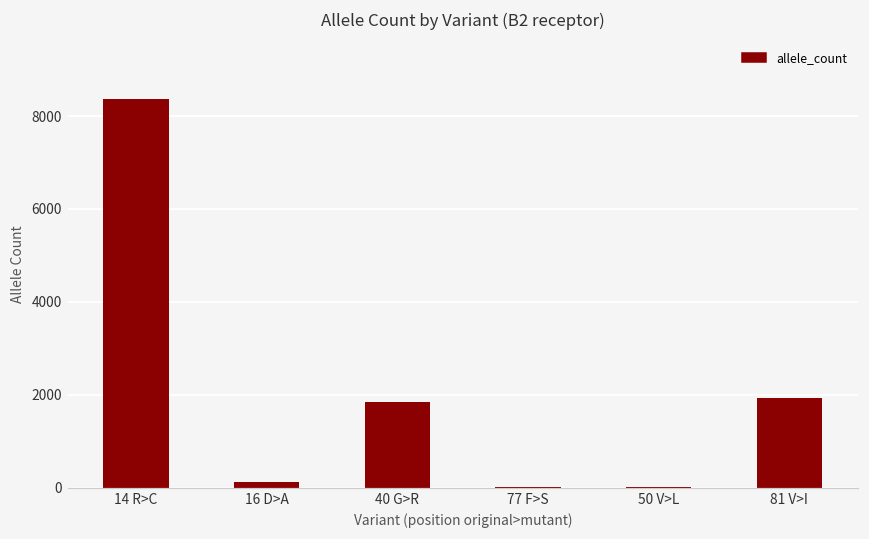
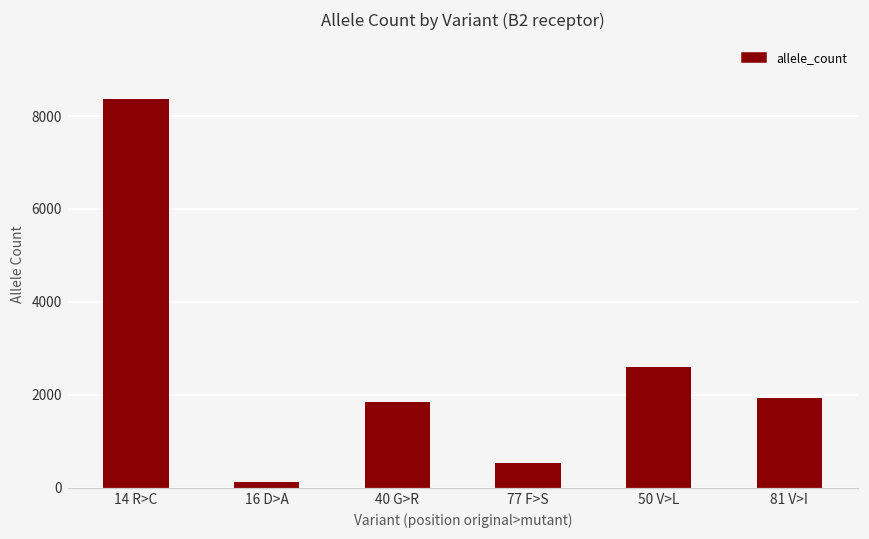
77 F>S: 0 -> 500
50 V>L: 0 -> 2600
